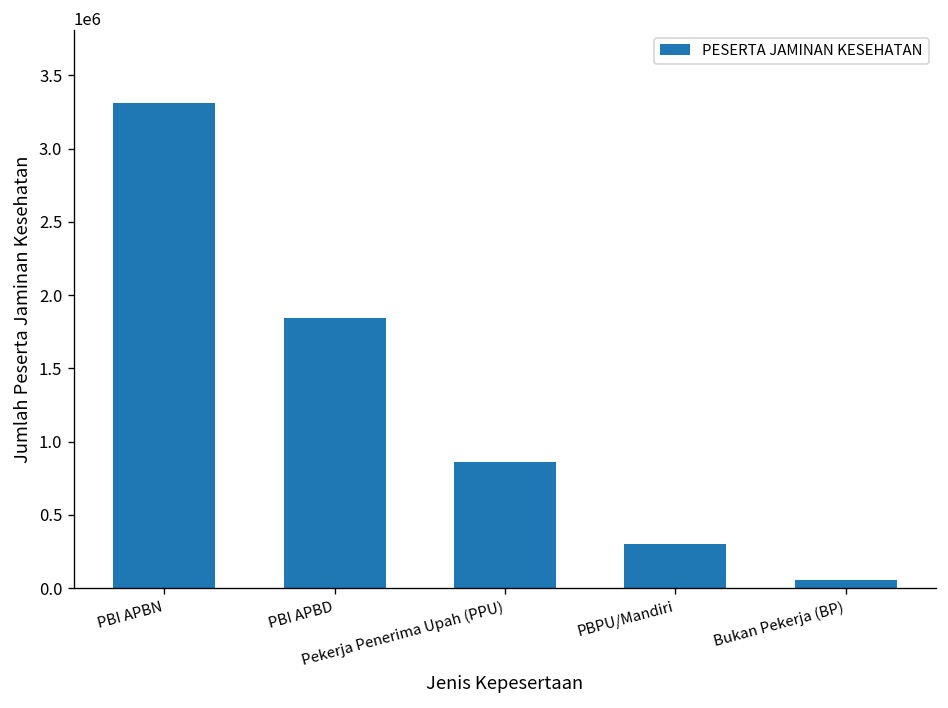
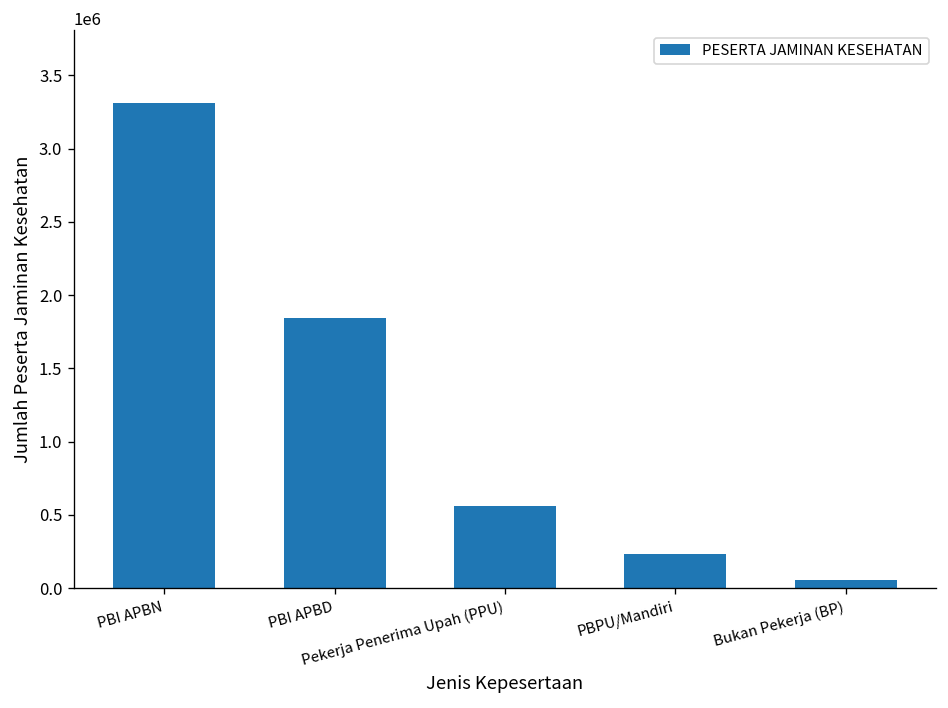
Pekerja Penerima Upah (PPU): 860000 -> 560000
PBPU/Mandiri: 300000 -> 230000
